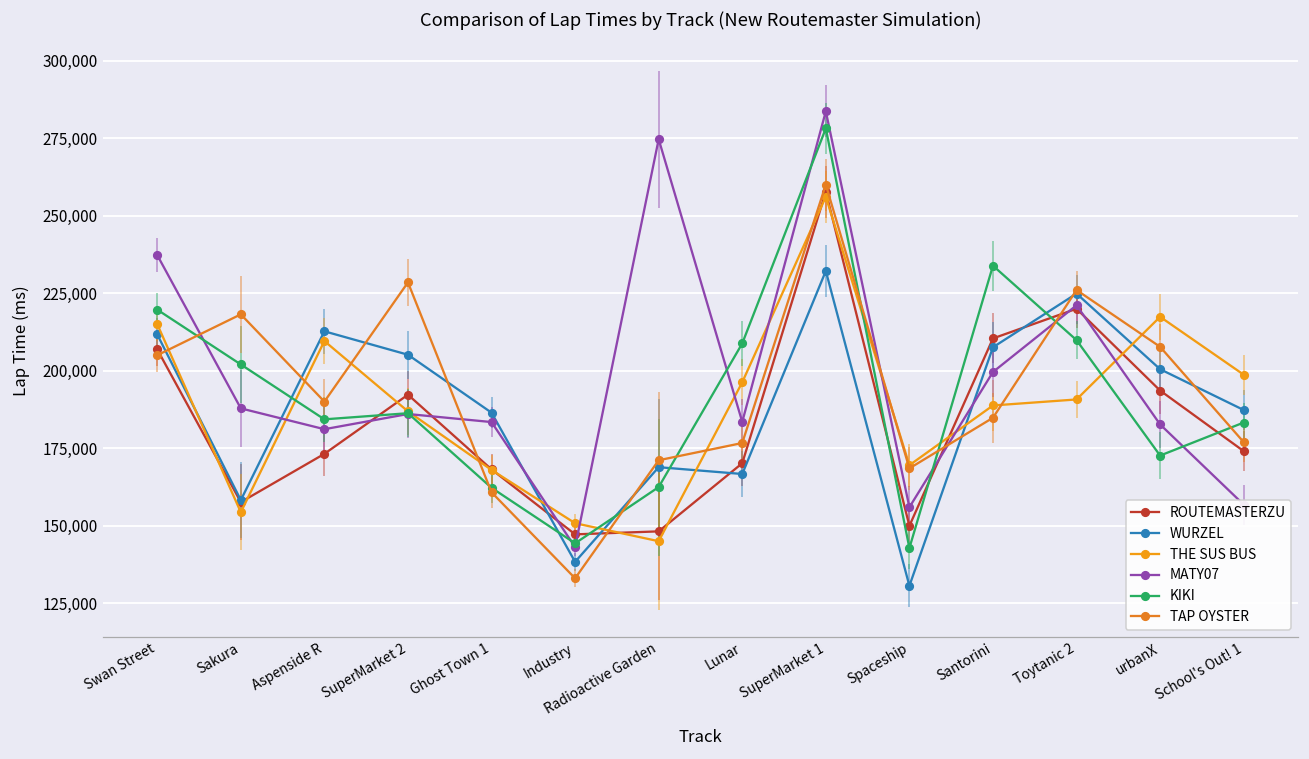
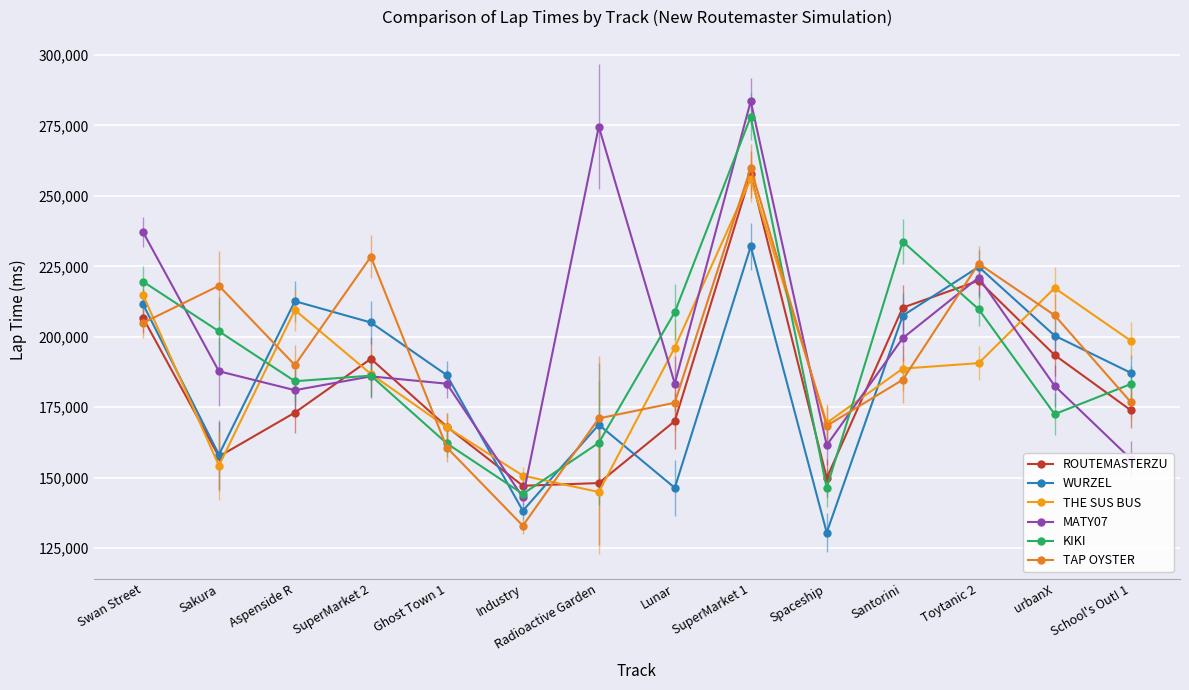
WURZEL, Lunar: 167,000 -> 146,000
MATY07, Spaceship: 156,000 -> 162,000
KIKI, Spaceship: 143,000 -> 146,000
